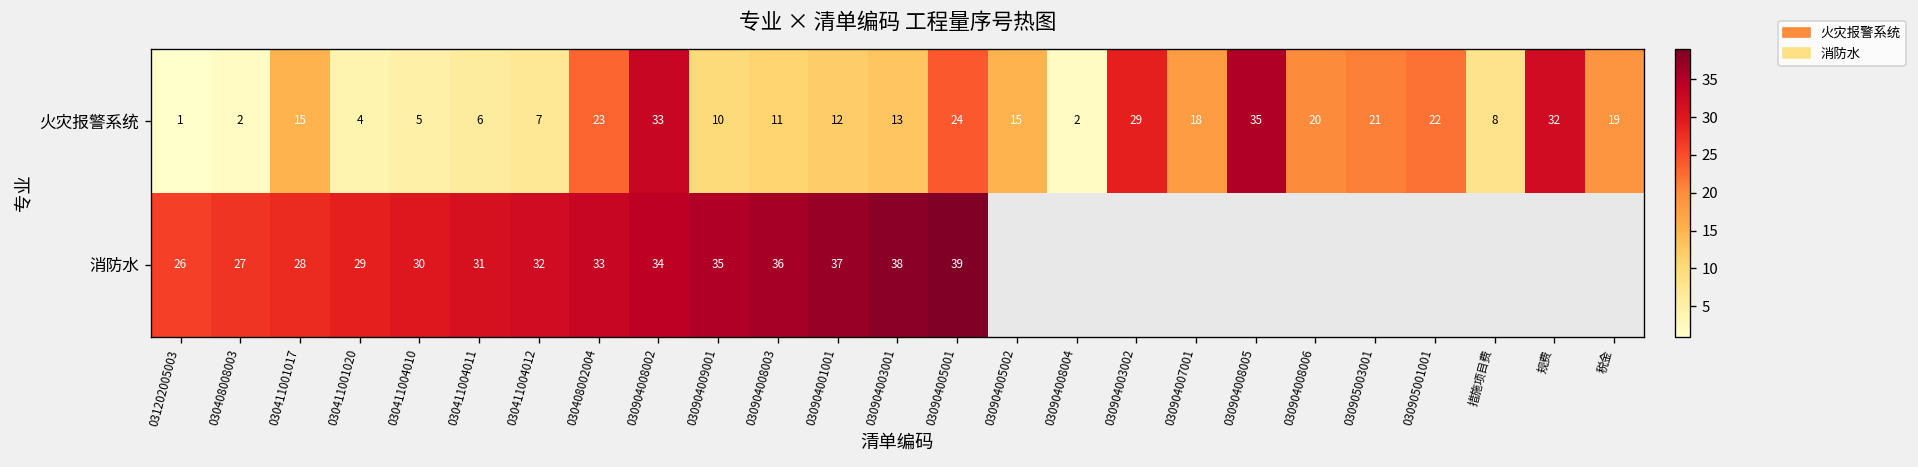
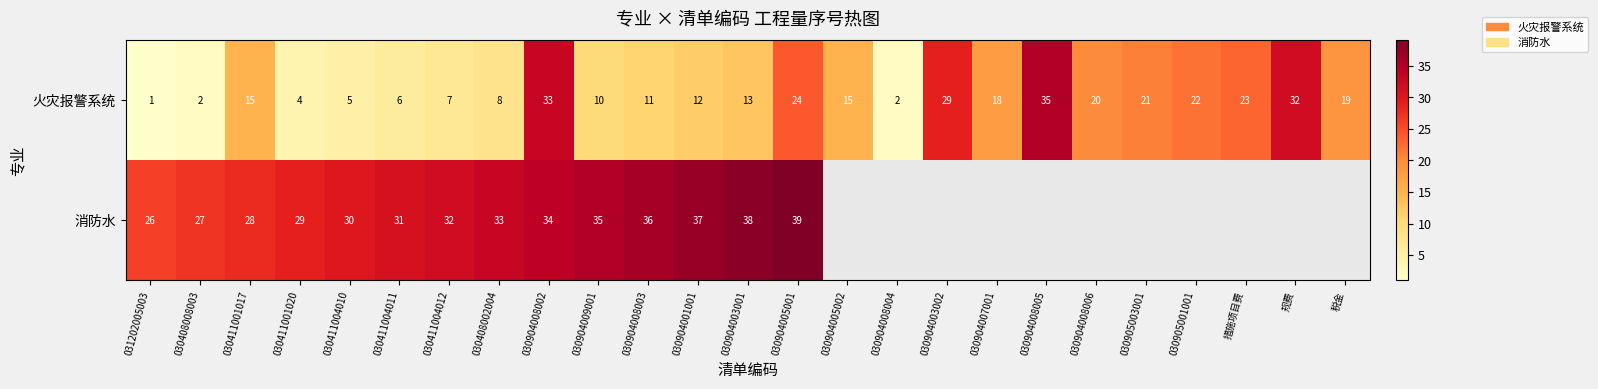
火灾报警系统, 030408002004: 23 -> 8
火灾报警系统, 措施项目费: 8 -> 23
